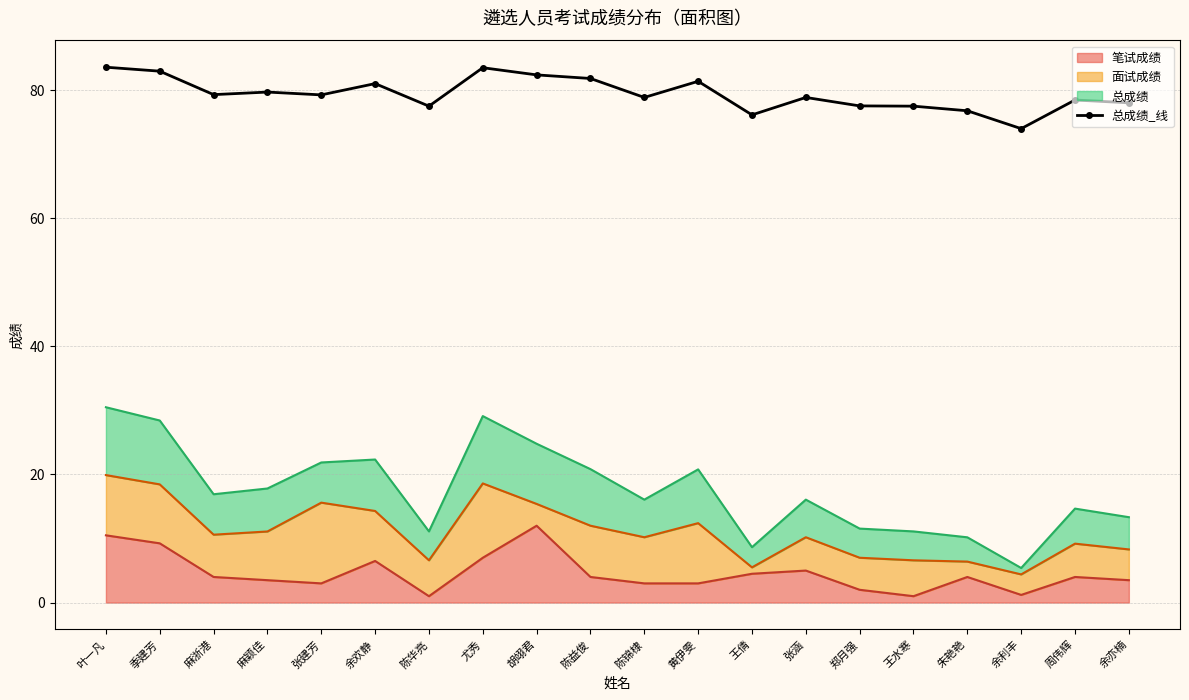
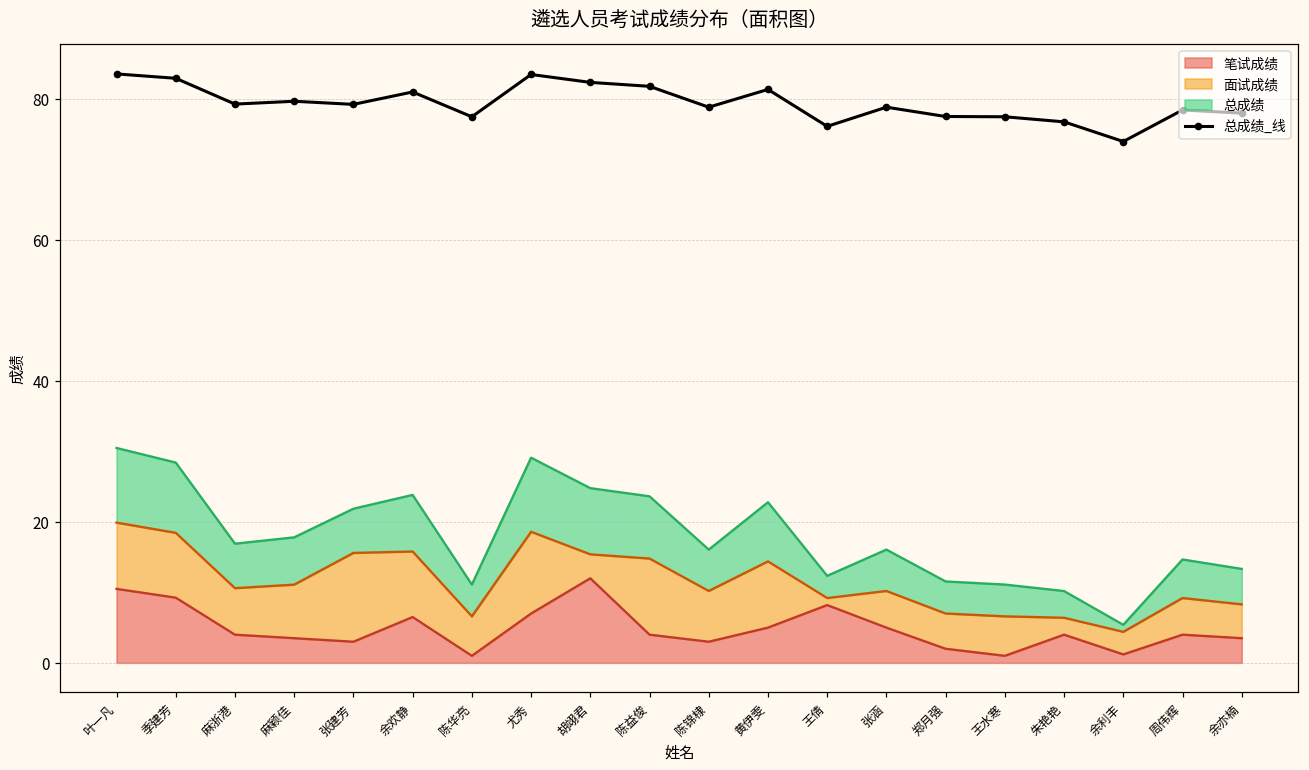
面试成绩, 余欢静: 8 -> 9
面试成绩, 陈益俊: 8 -> 11
笔试成绩, 黄伊雯: 3 -> 5
笔试成绩, 王倩: 5 -> 8
